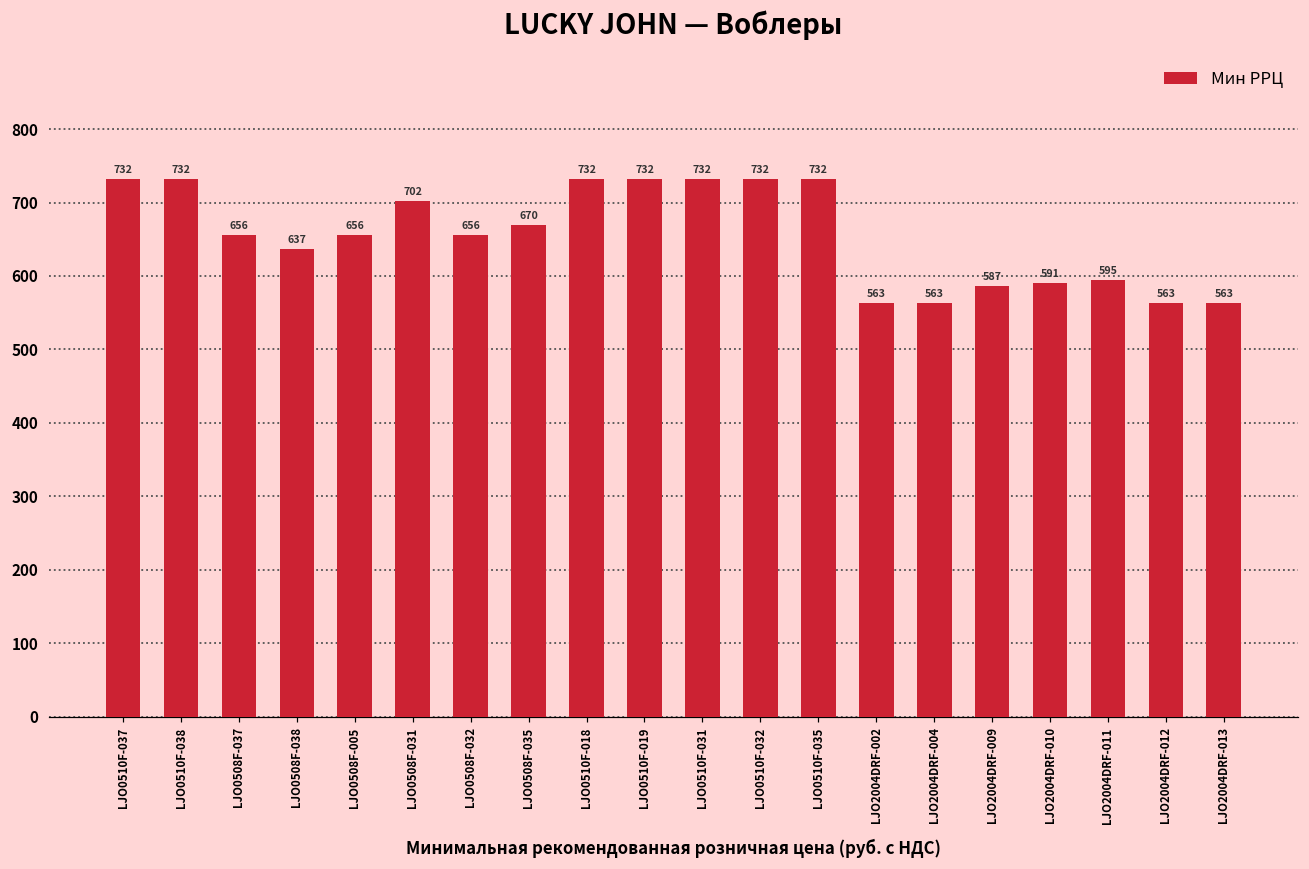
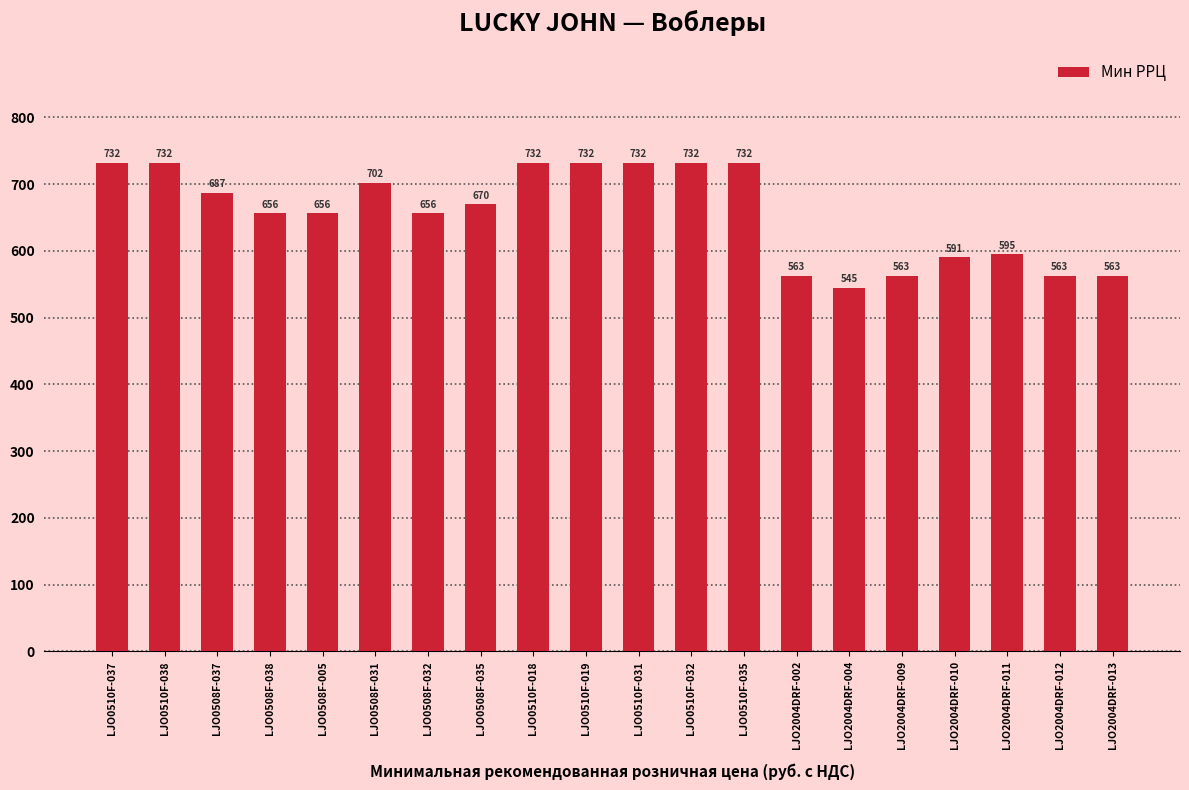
LJO0508F-037: 656 -> 687
LJO0508F-038: 637 -> 656
LJO2004DRF-004: 563 -> 545
LJO2004DRF-009: 587 -> 563
